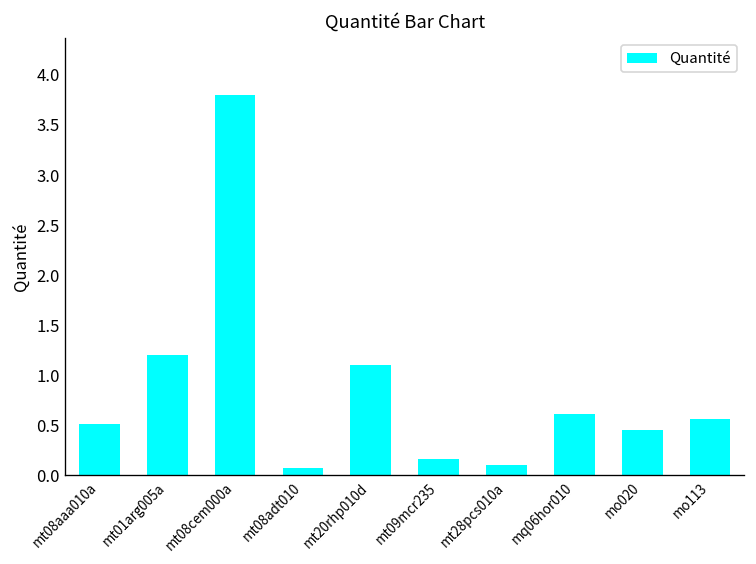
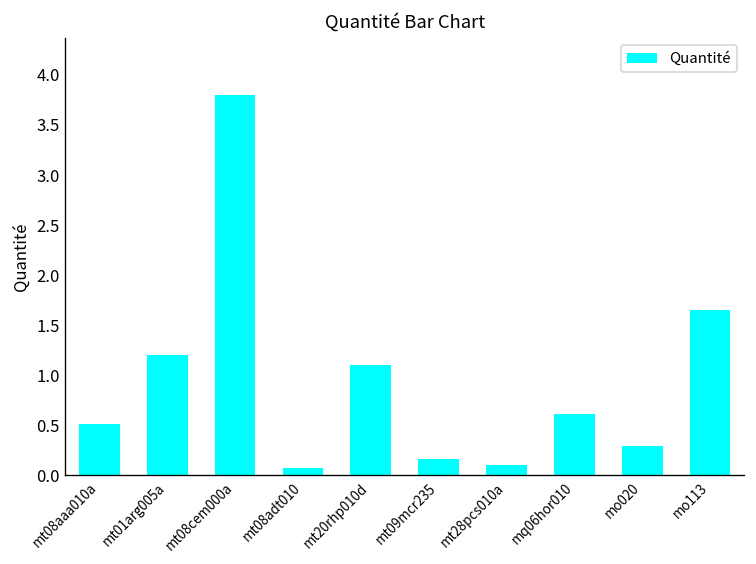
mo020: 0.4 -> 0.3
mo113: 0.6 -> 1.7
